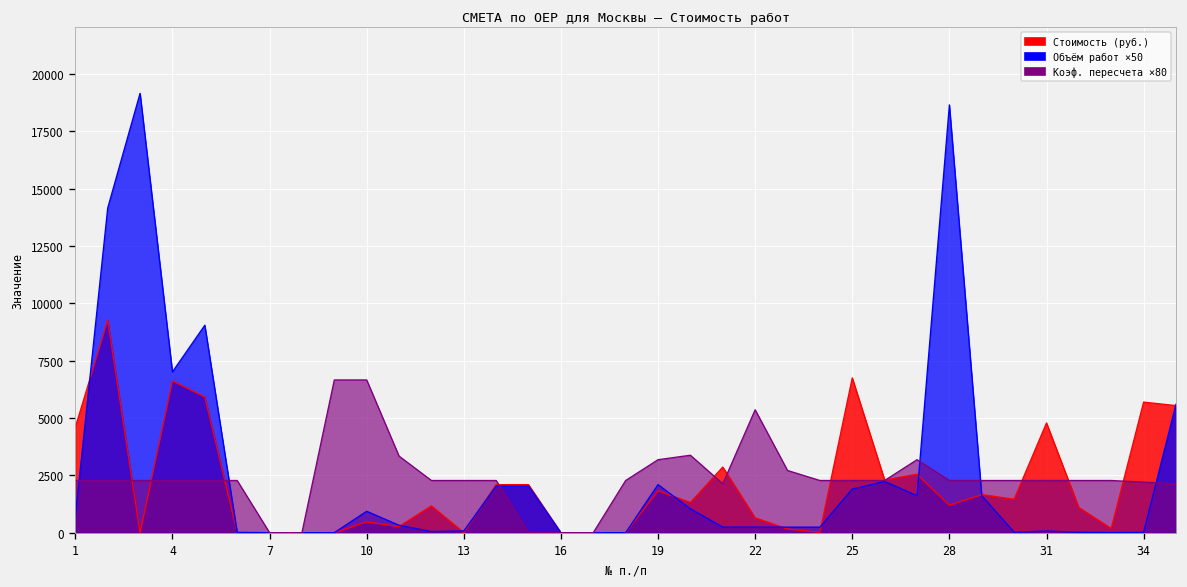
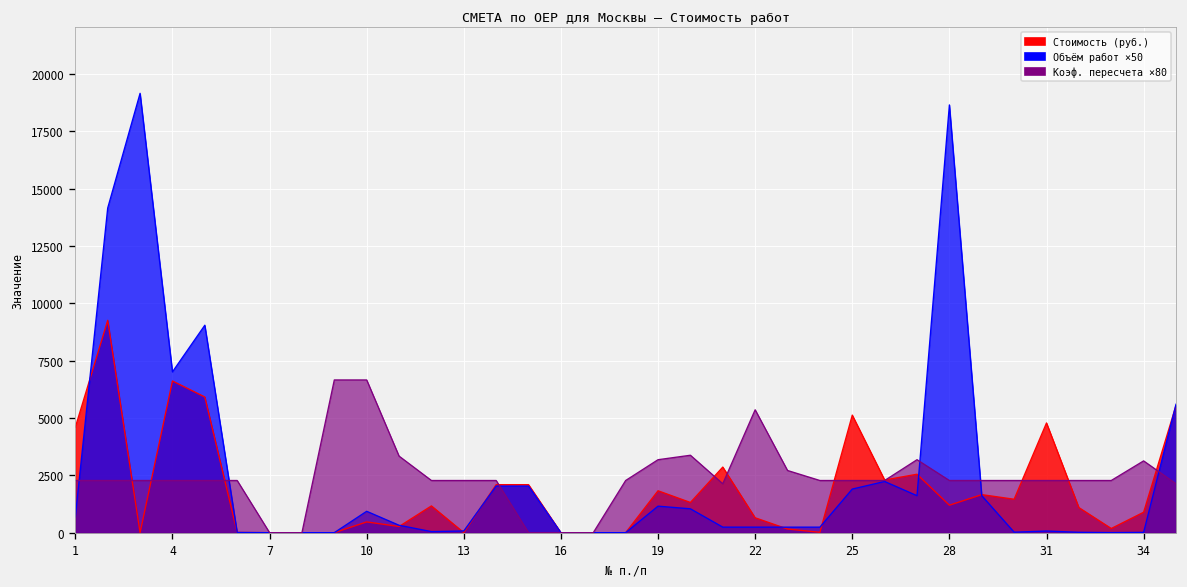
Объём работ ×50, 19: 2100 -> 1200
Стоимость (руб.), 25: 6800 -> 5100
Стоимость (руб.), 34: 5700 -> 900
Коэф. пересчета ×80, 34: 2200 -> 3100
